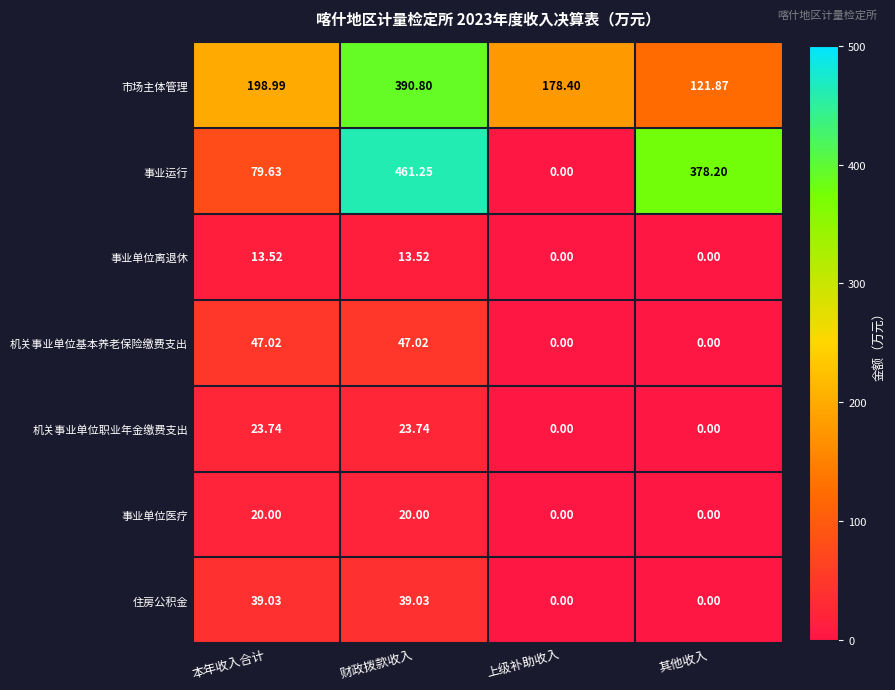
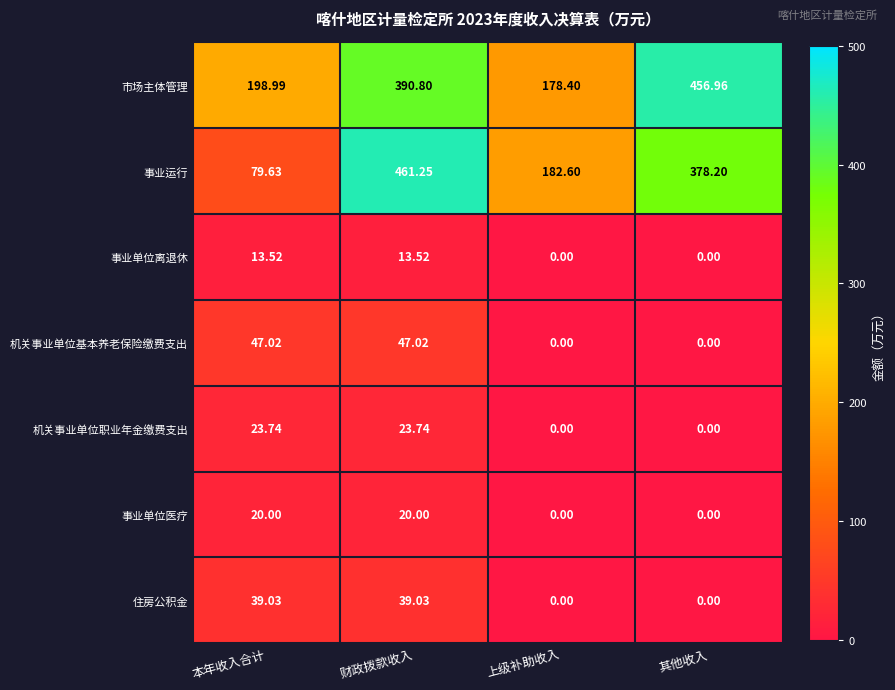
市场主体管理, 其他收入: 121.87 -> 456.96
事业运行, 上级补助收入: 0.00 -> 182.60
